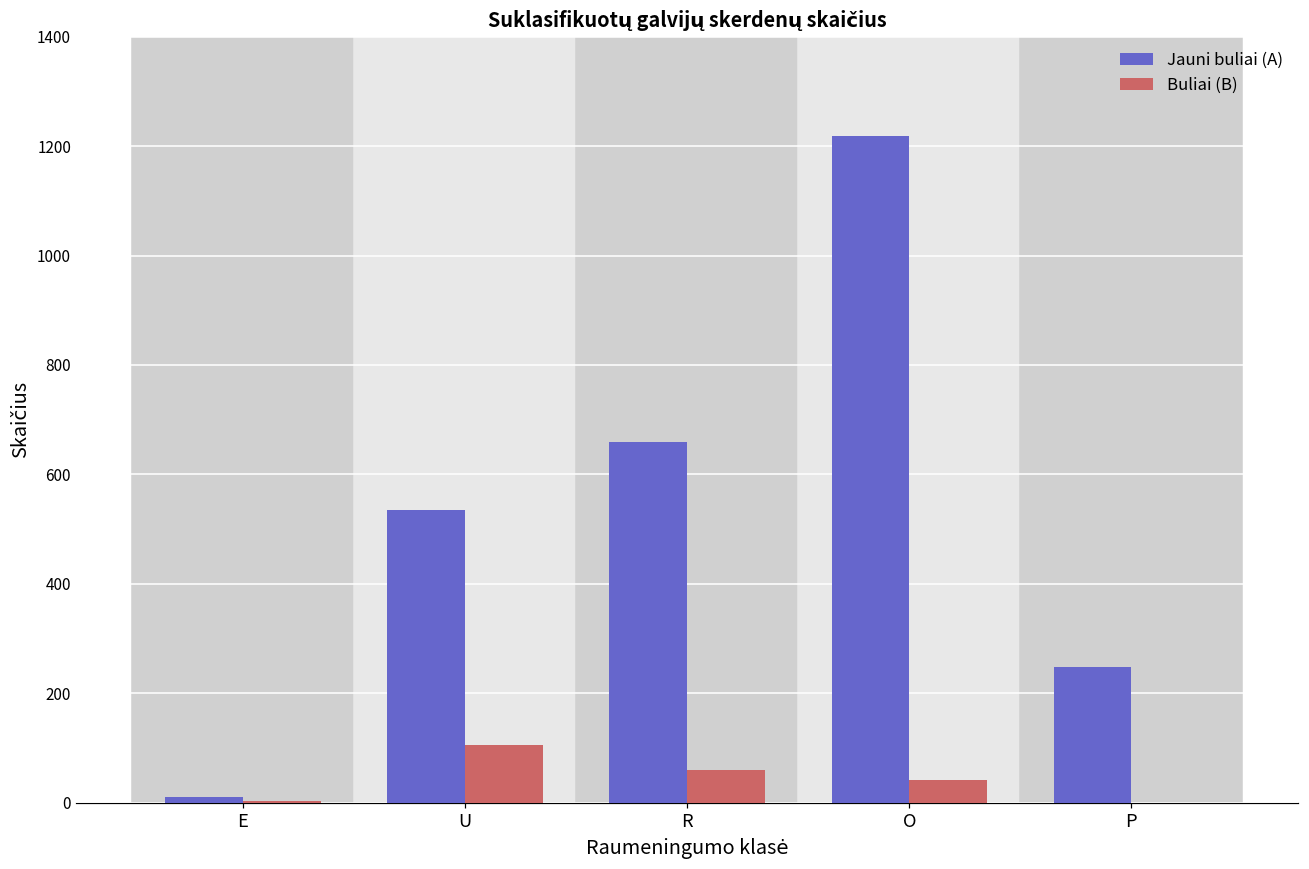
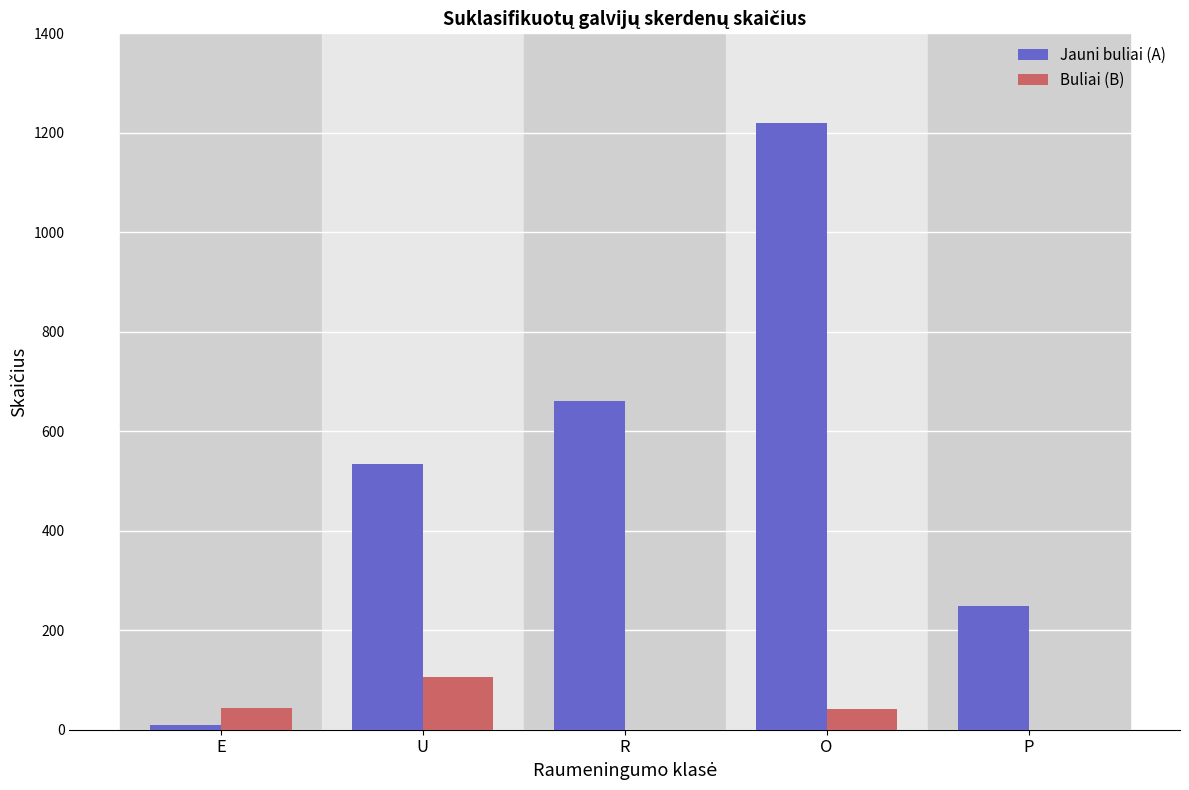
Buliai (B), E: 0 -> 40
Buliai (B), R: 60 -> 0
